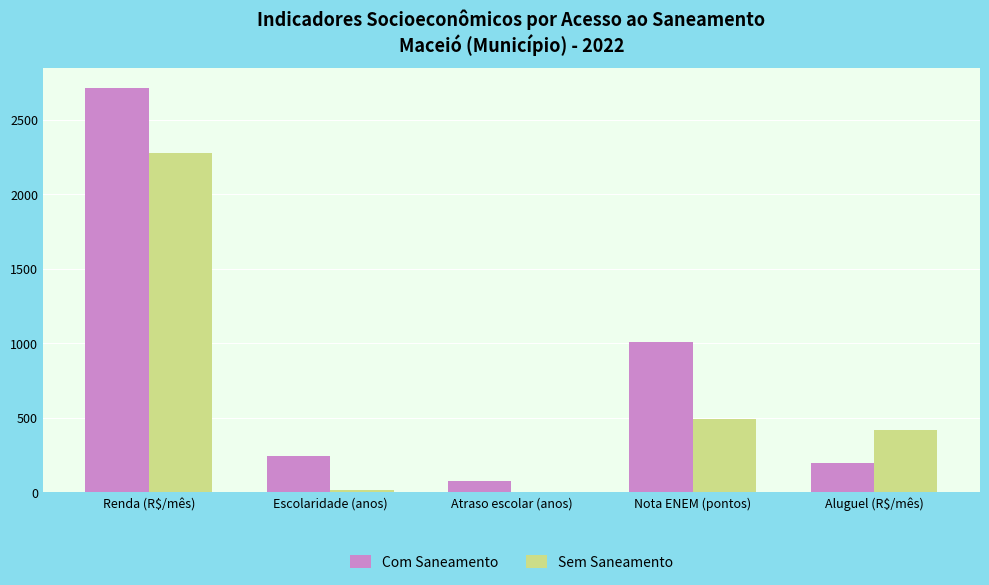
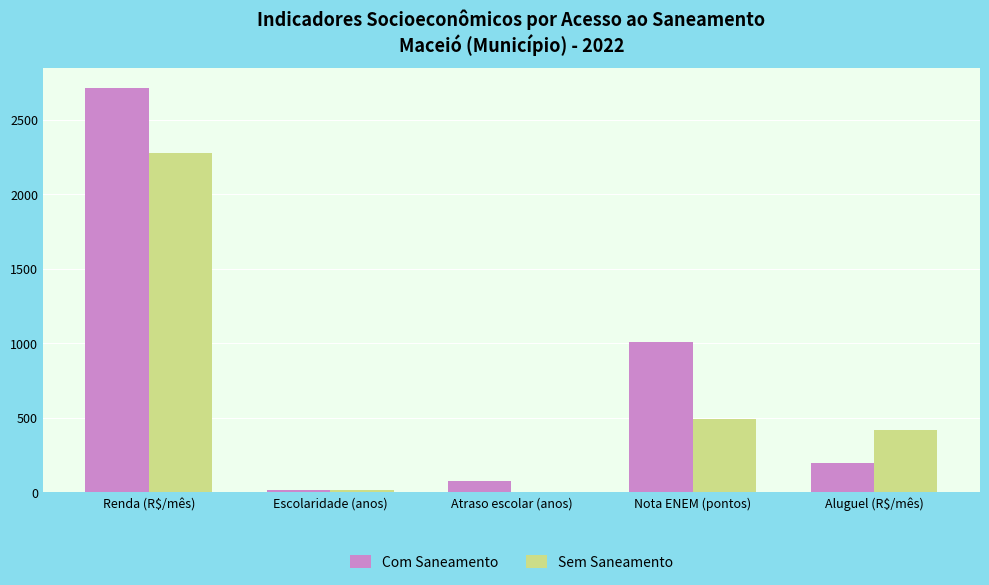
Com Saneamento, Escolaridade (anos): 250 -> 10
